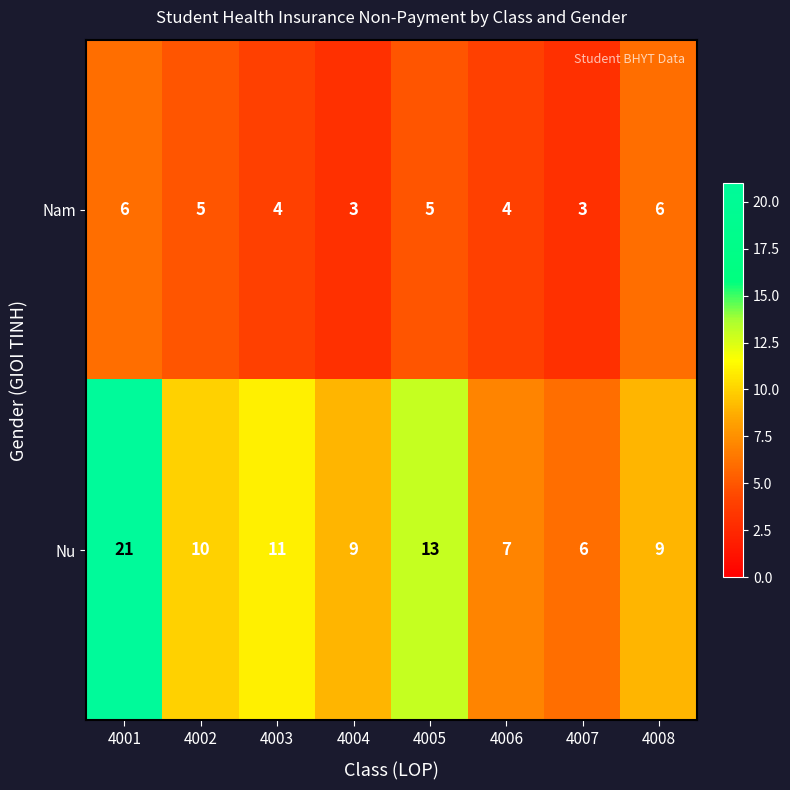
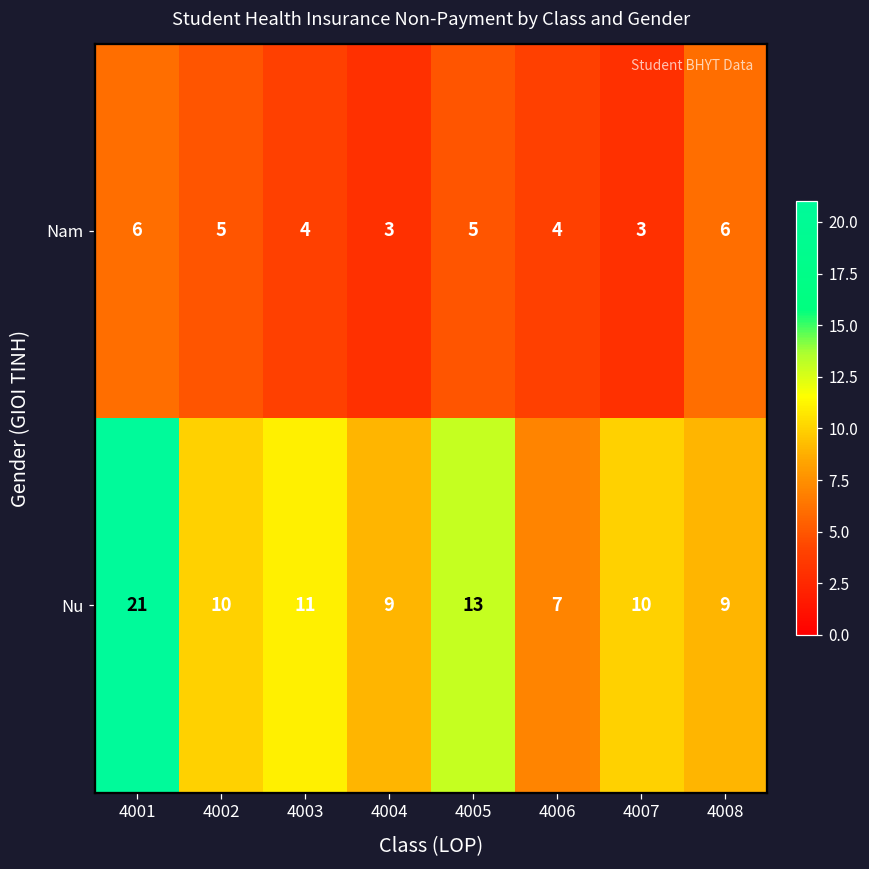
Nu, 4007: 6 -> 10
